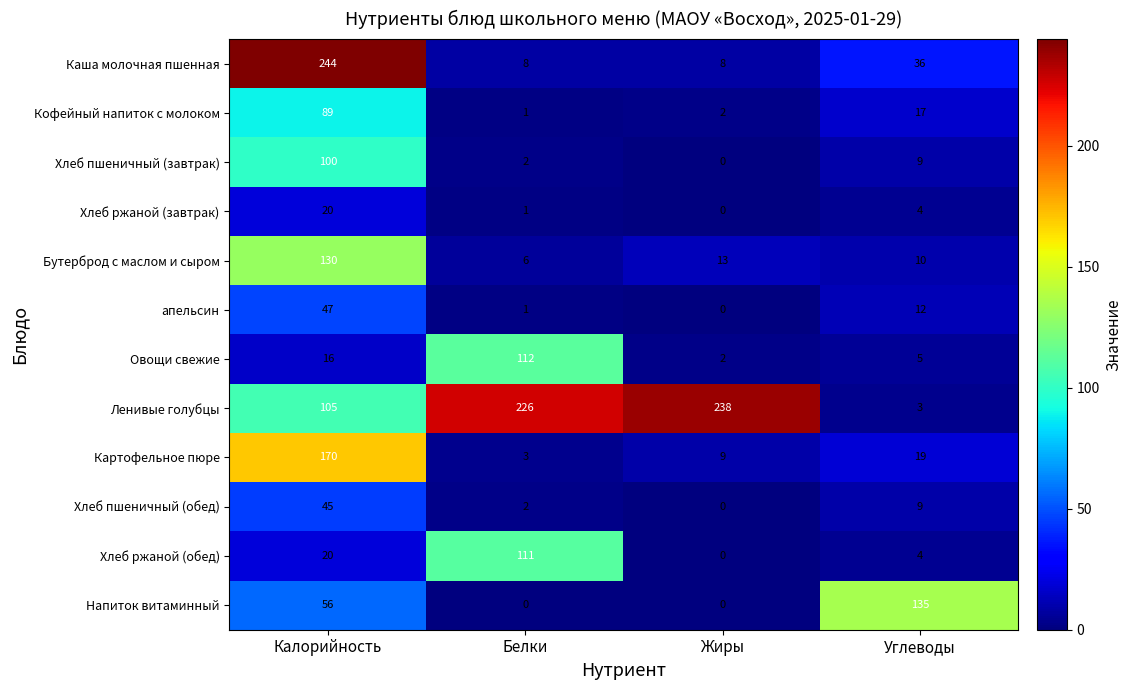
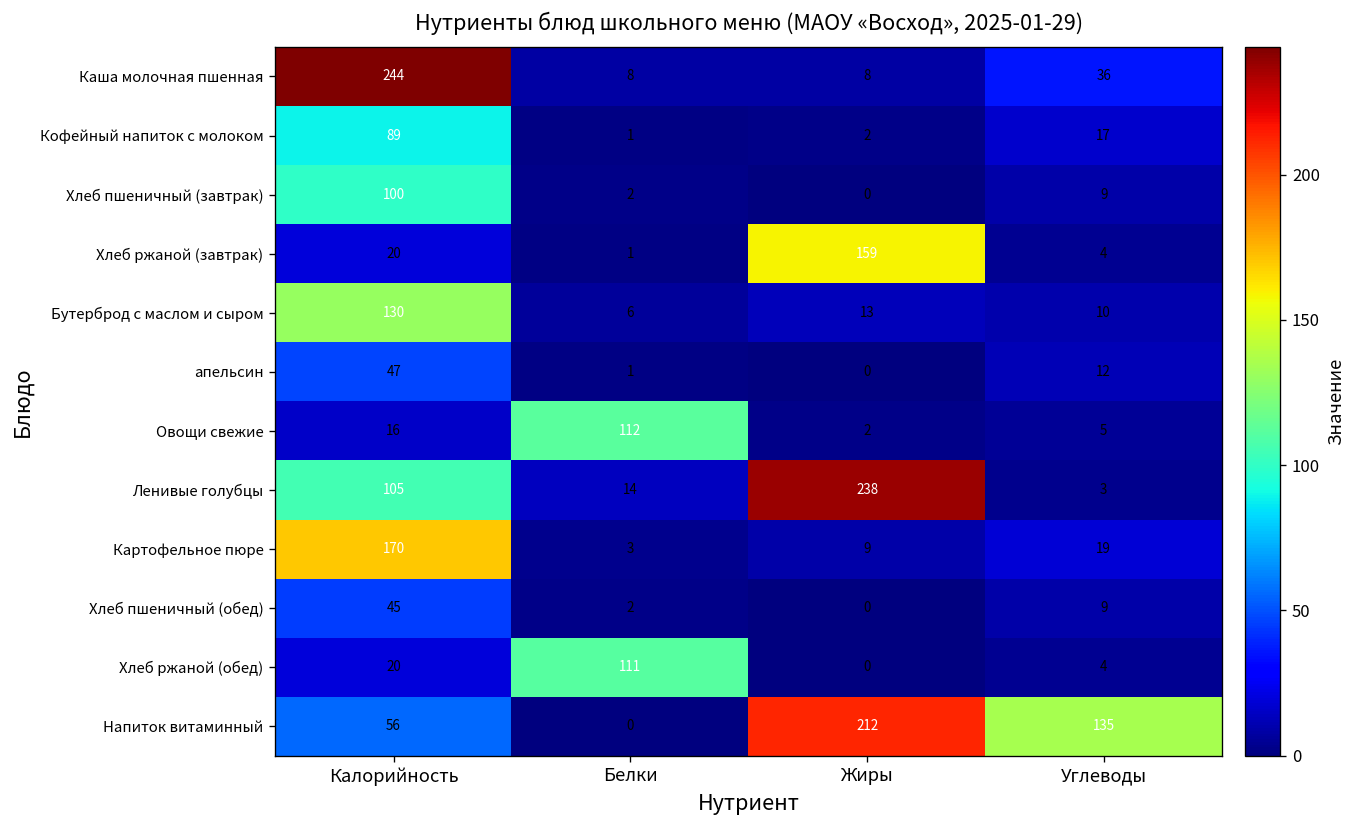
Хлеб ржаной (завтрак), Жиры: 0 -> 159
Ленивые голубцы, Белки: 226 -> 14
Напиток витаминный, Жиры: 0 -> 212
